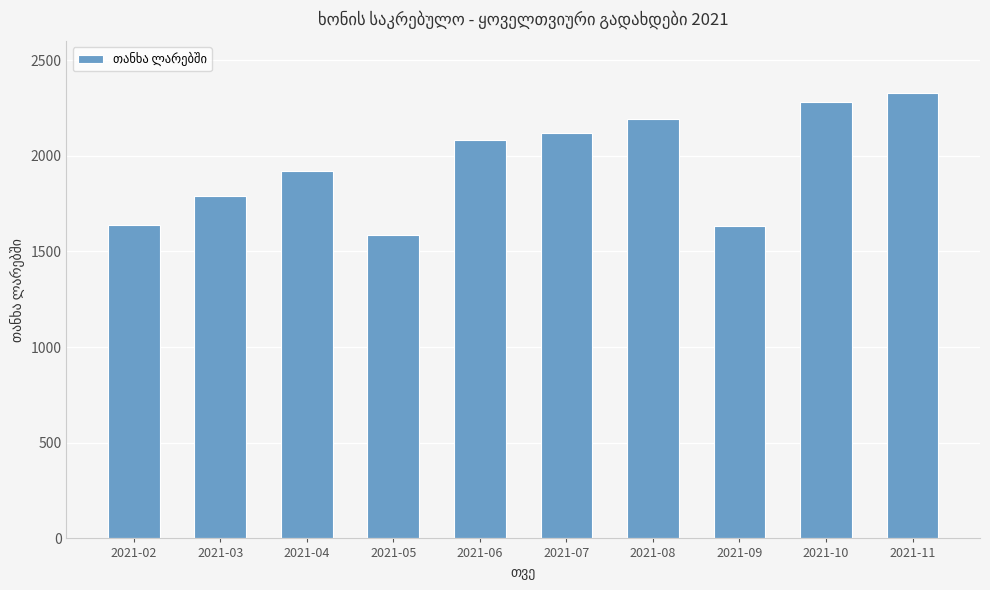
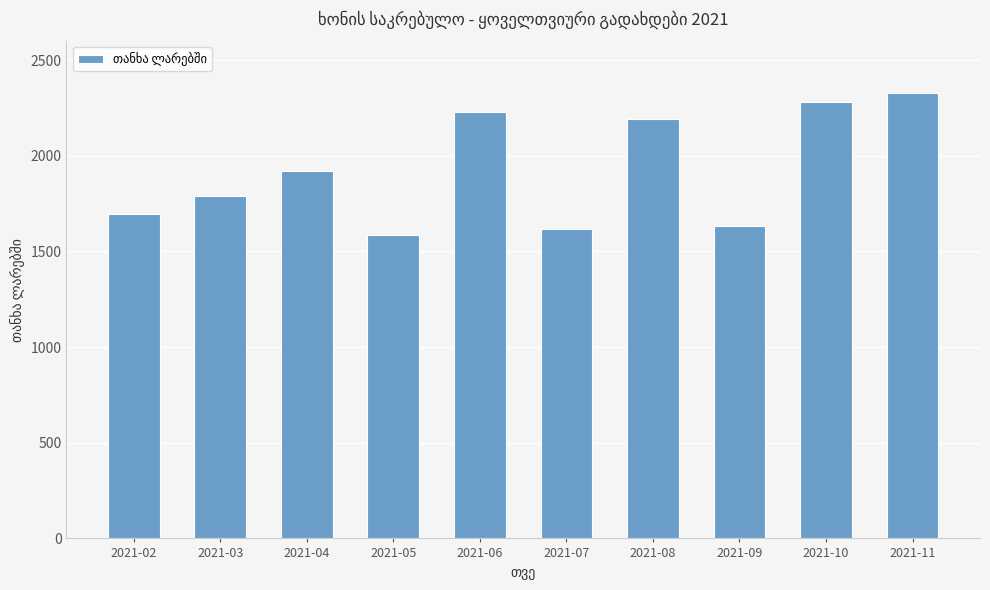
2021-02: 1640 -> 1700
2021-06: 2080 -> 2230
2021-07: 2120 -> 1620
